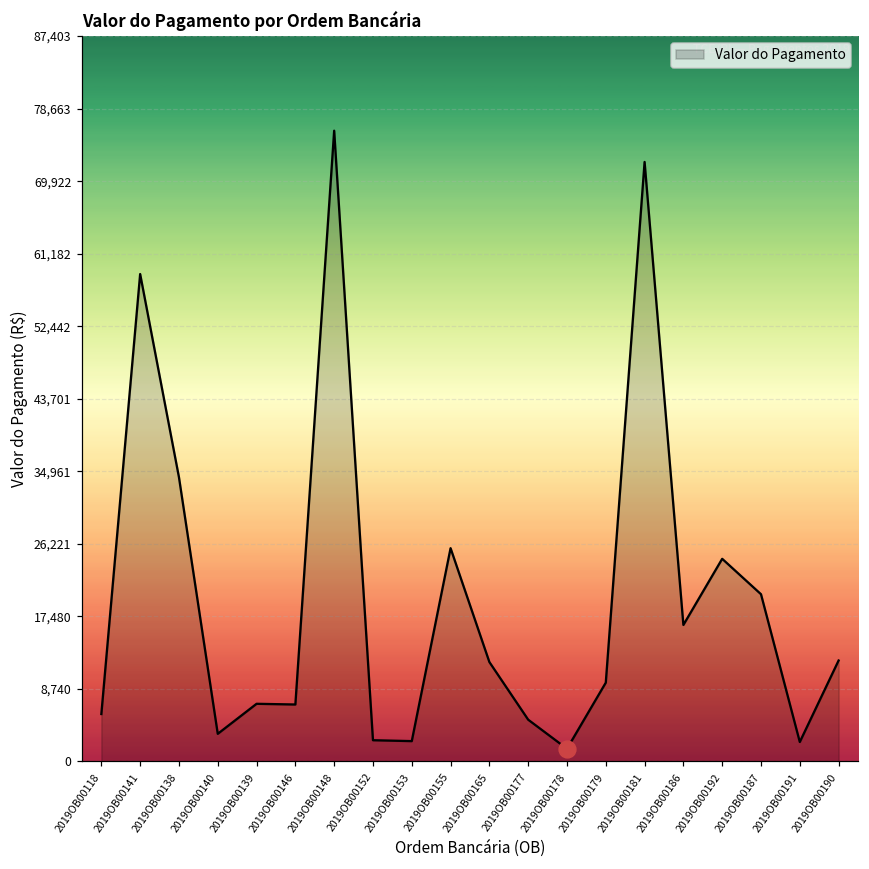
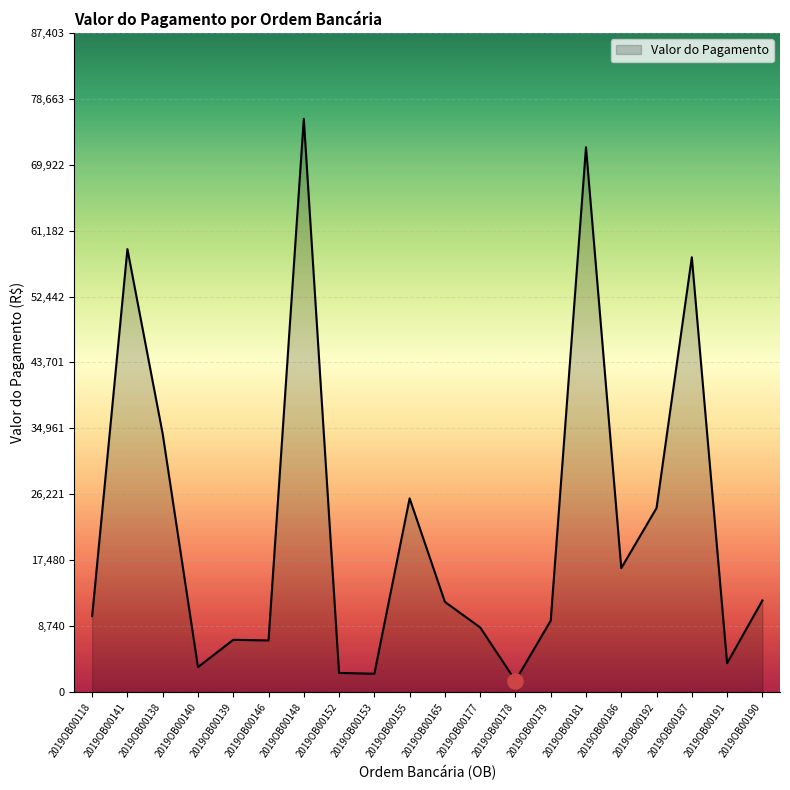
Valor do Pagamento, 2019OB00118: 6,000 -> 10,000
Valor do Pagamento, 2019OB00177: 5,000 -> 9,000
Valor do Pagamento, 2019OB00187: 20,000 -> 58,000
Valor do Pagamento, 2019OB00191: 2,000 -> 4,000
